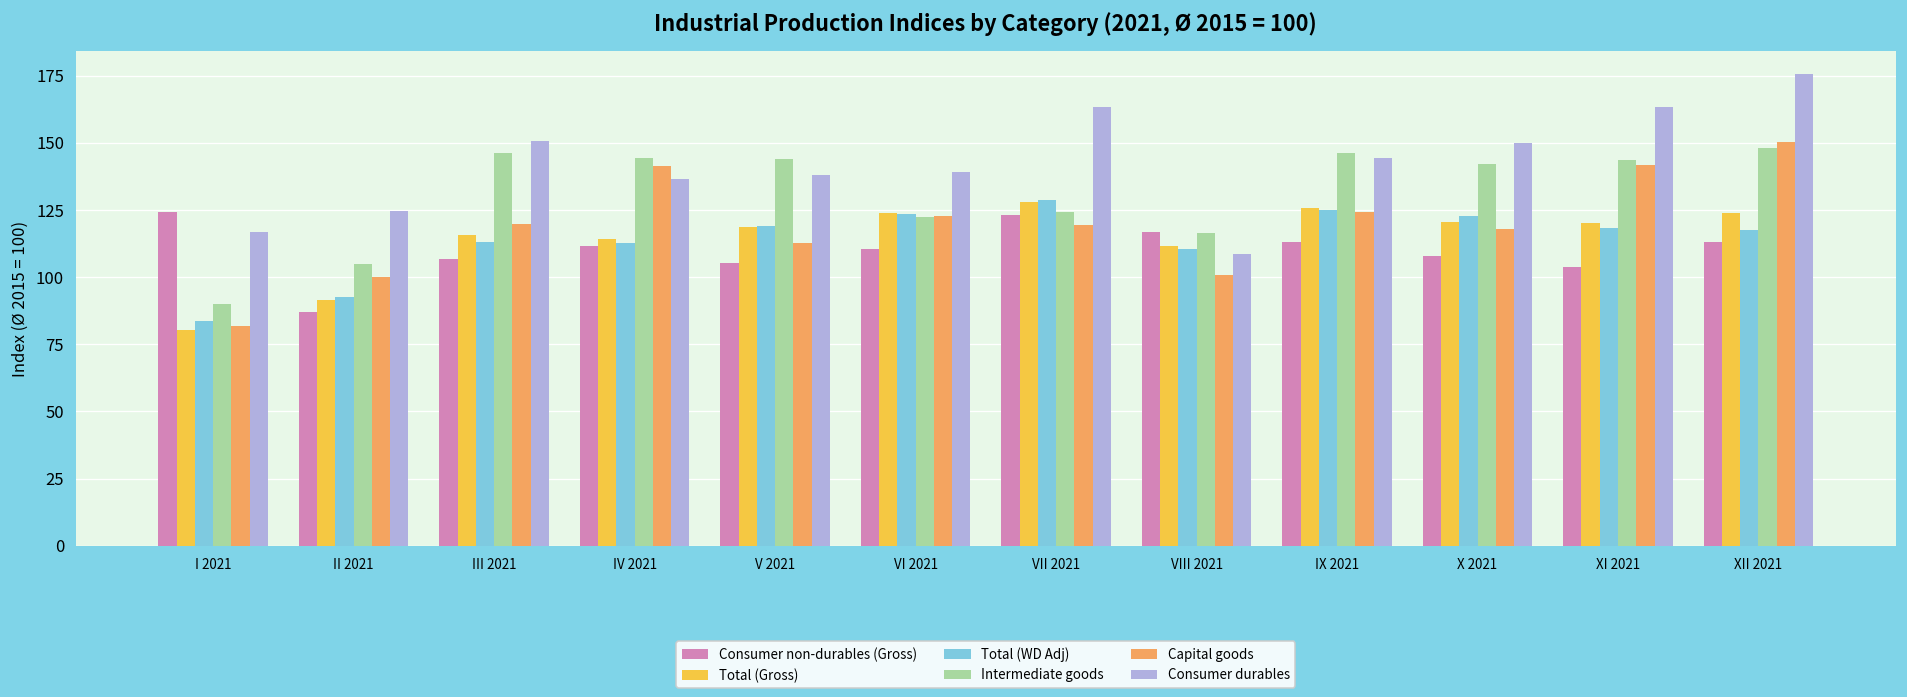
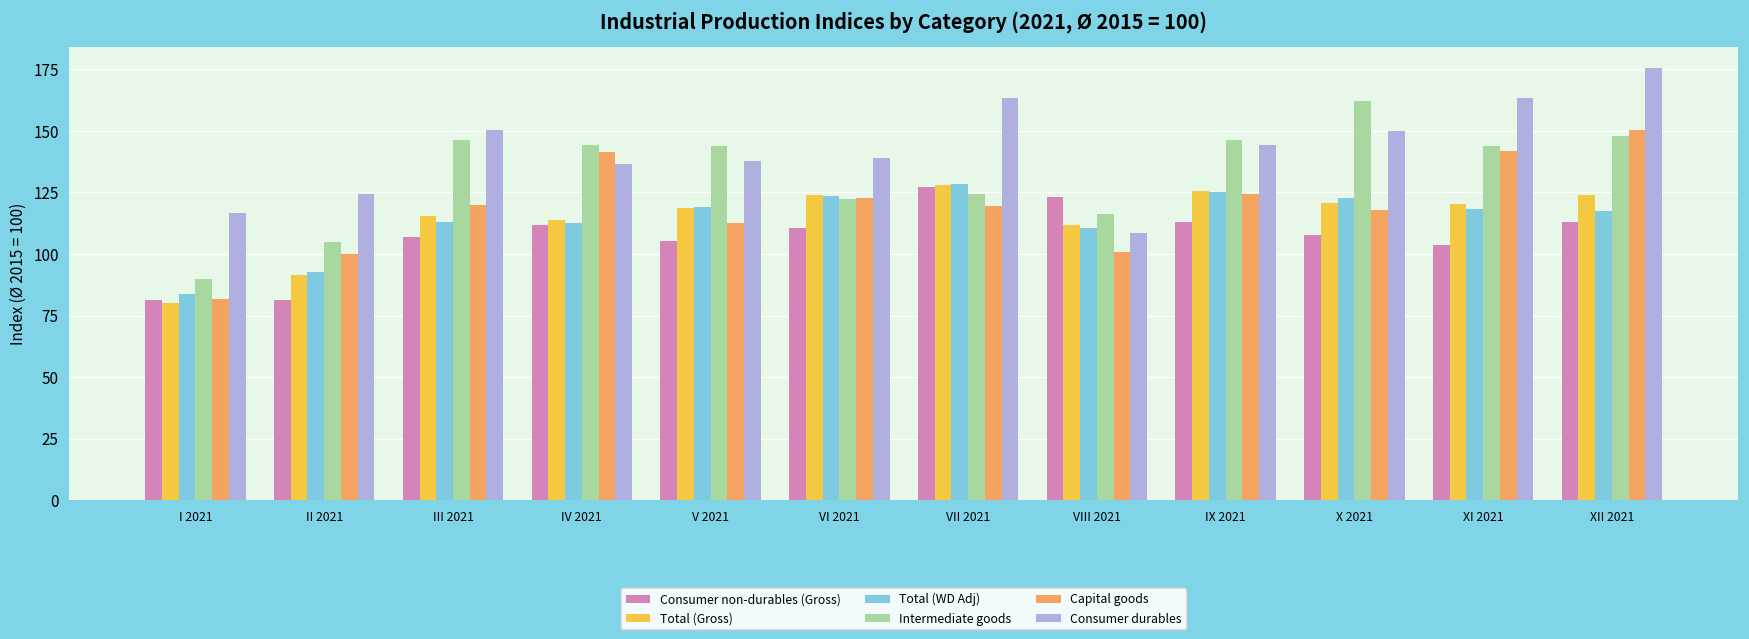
Consumer non-durables (Gross), I 2021: 124 -> 81
Consumer non-durables (Gross), II 2021: 87 -> 81
Consumer non-durables (Gross), VII 2021: 123 -> 127
Consumer non-durables (Gross), VIII 2021: 117 -> 123
Intermediate goods, X 2021: 142 -> 162
